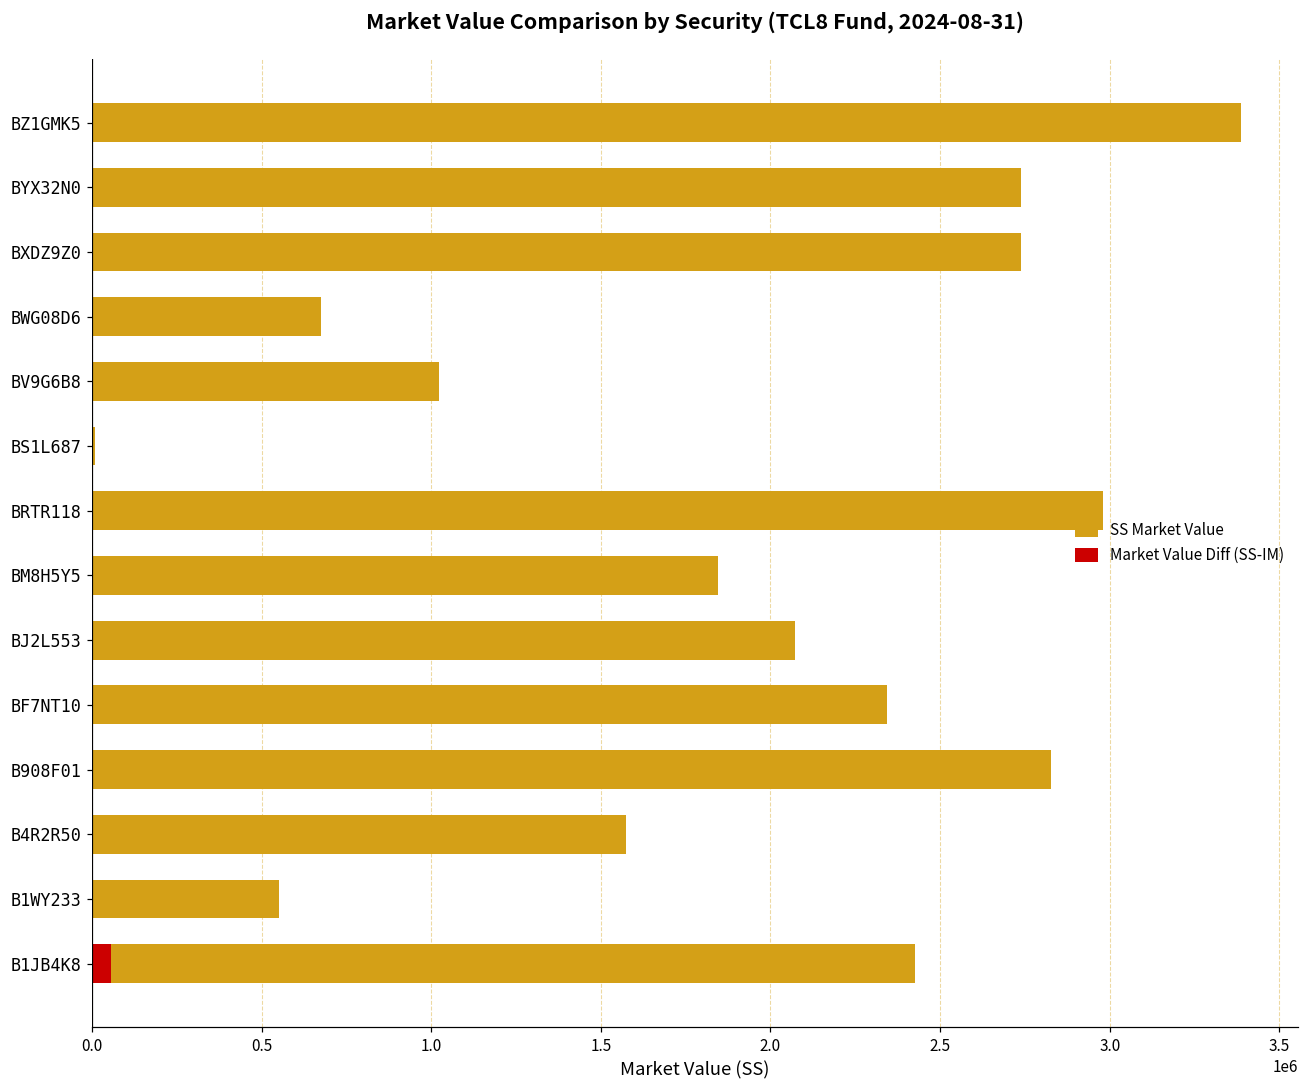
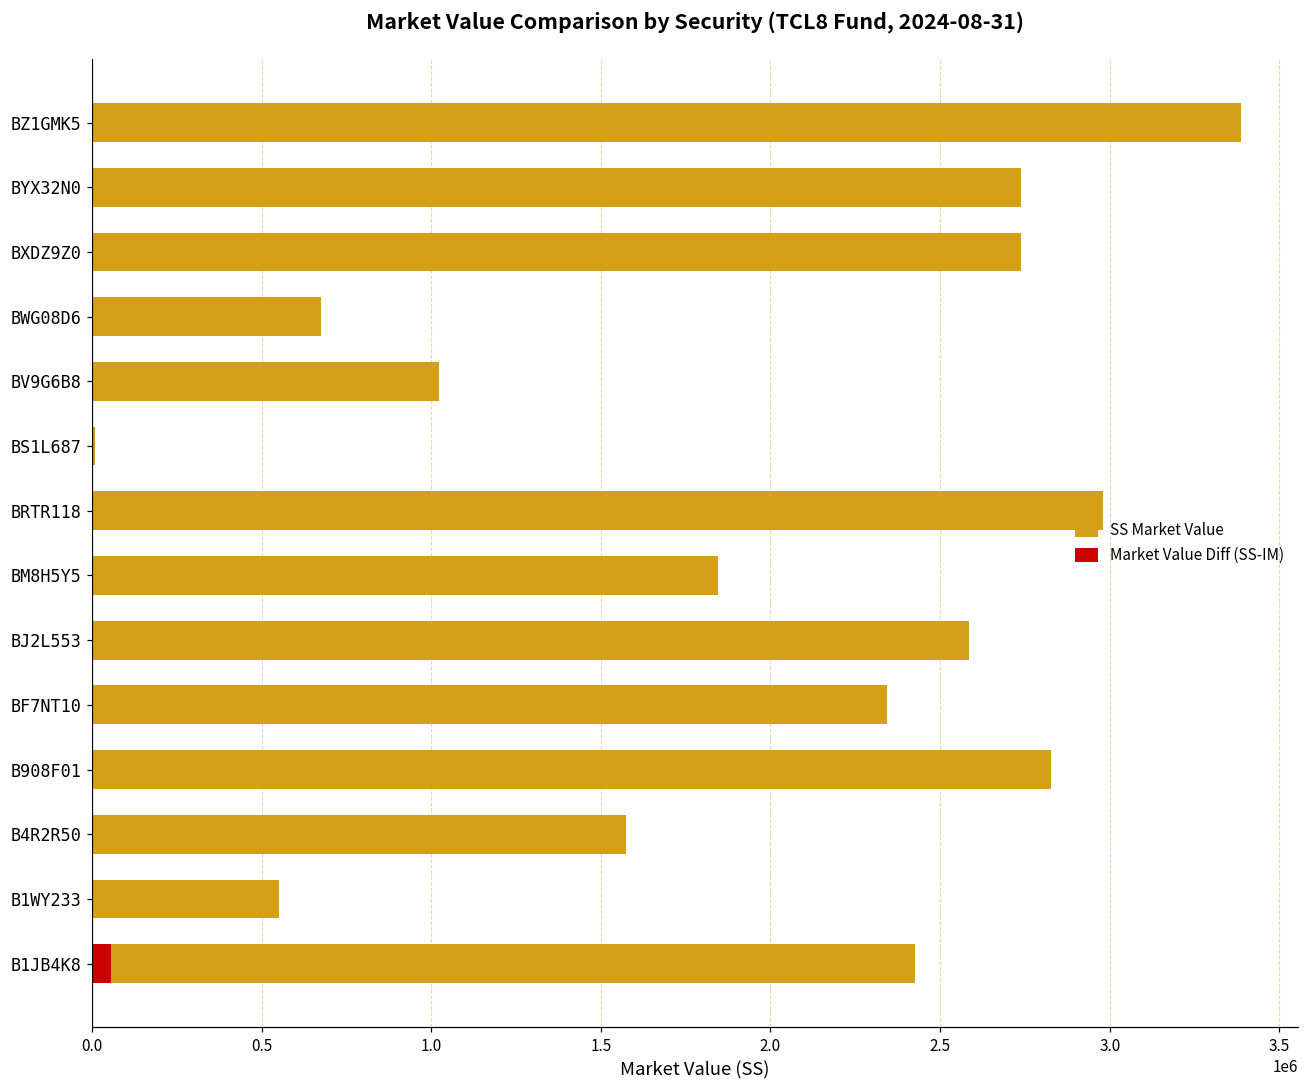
SS Market Value, BJ2L553: 2070000 -> 2580000
